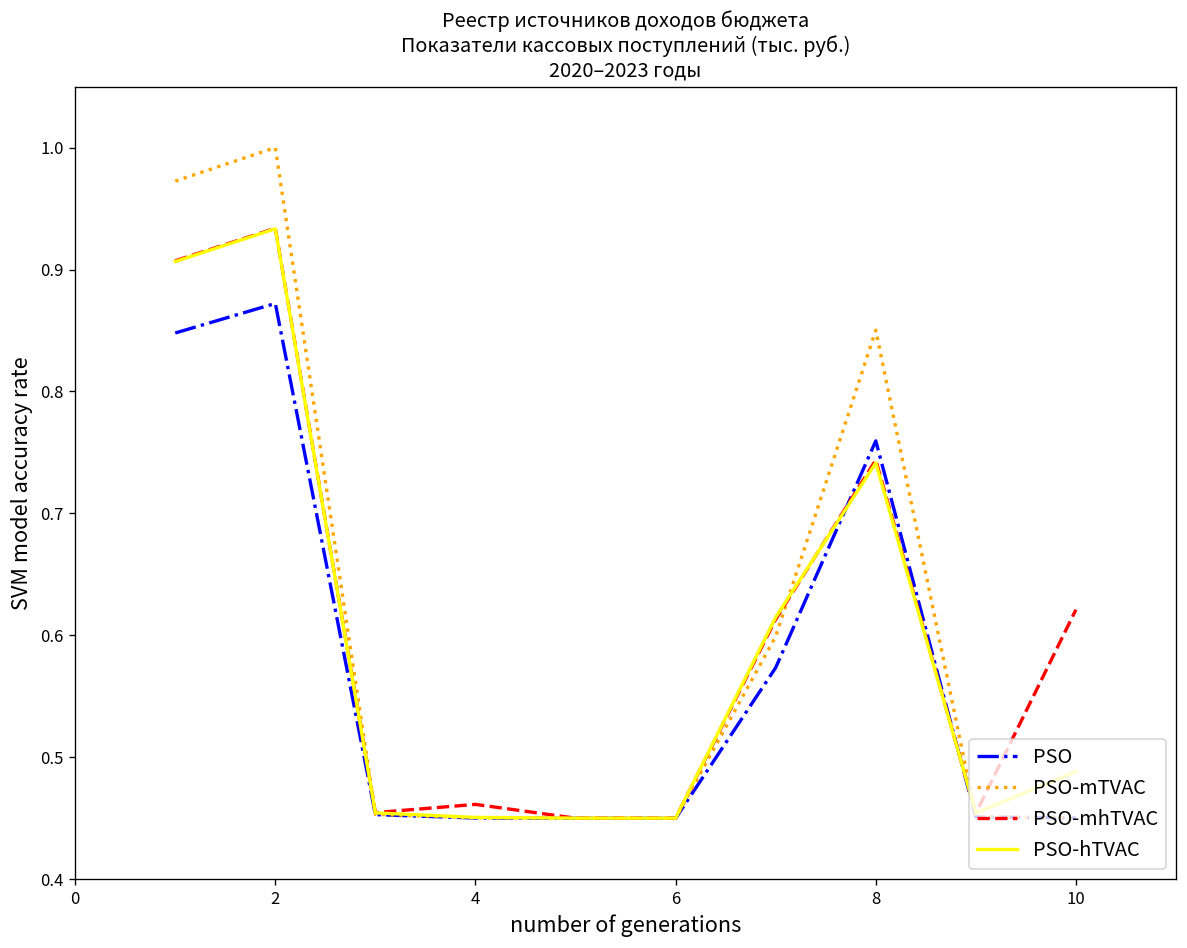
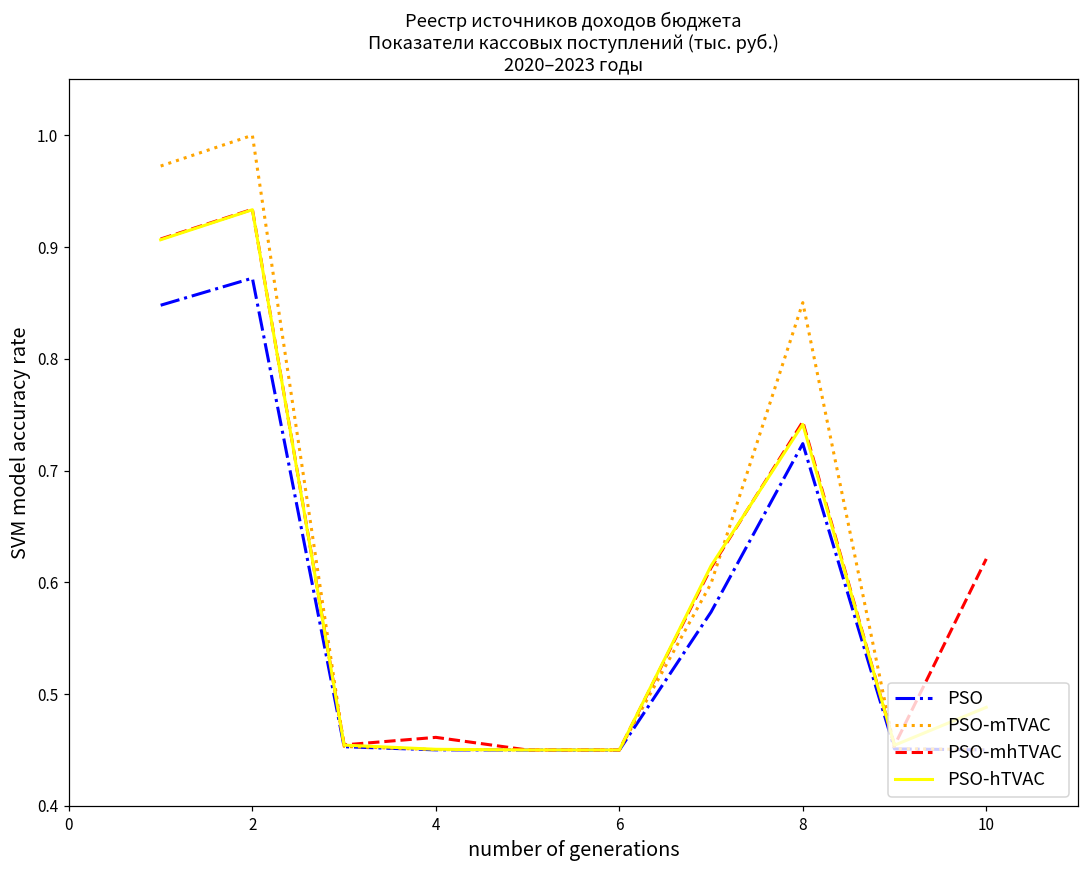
PSO, 8: 0.759 -> 0.724
